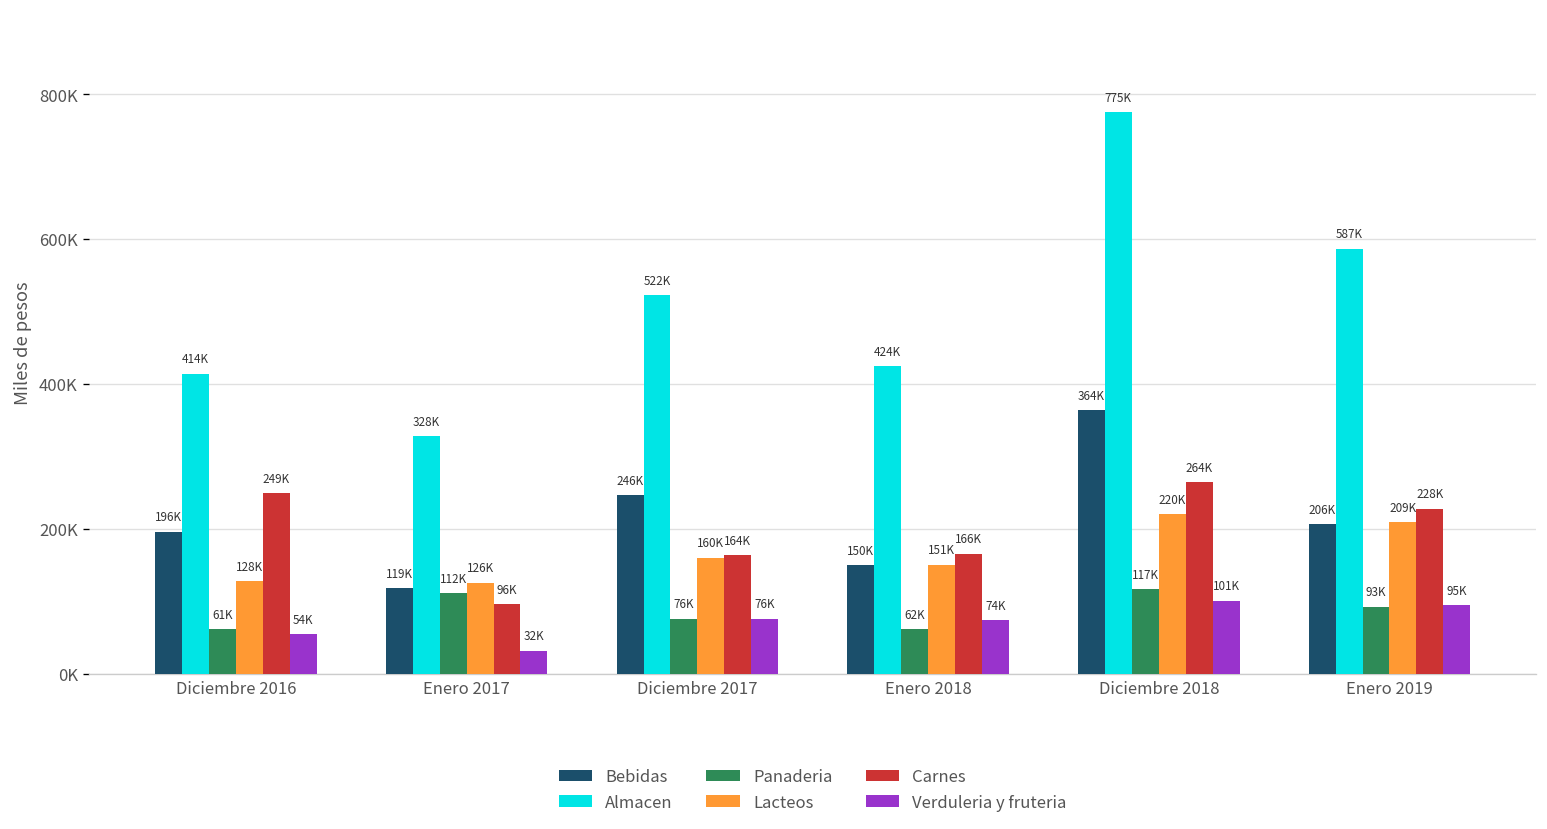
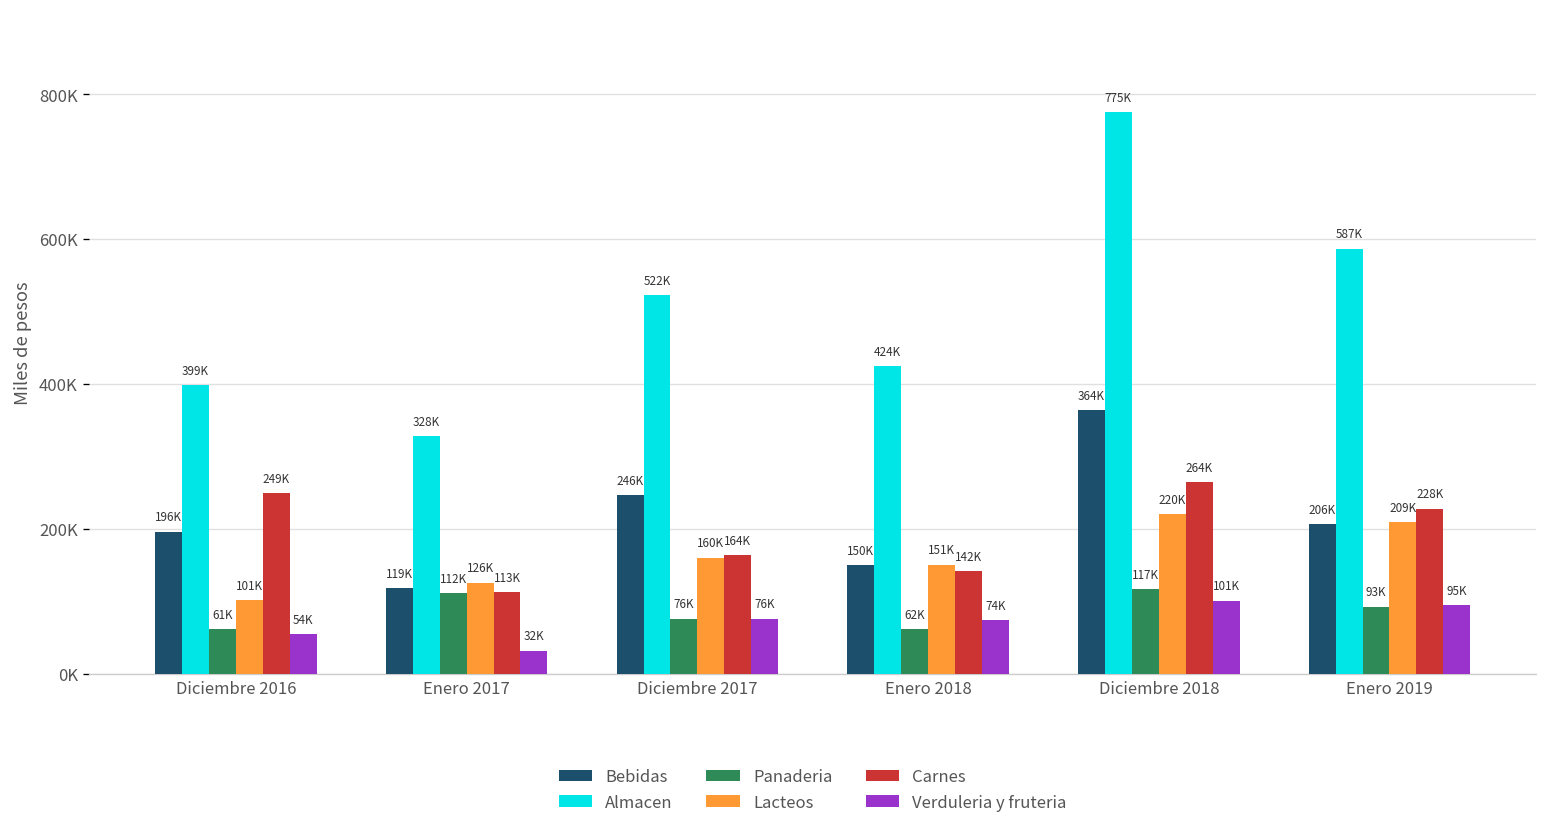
Almacen, Diciembre 2016: 414K -> 399K
Lacteos, Diciembre 2016: 128K -> 101K
Carnes, Enero 2017: 96K -> 113K
Carnes, Enero 2018: 166K -> 142K
